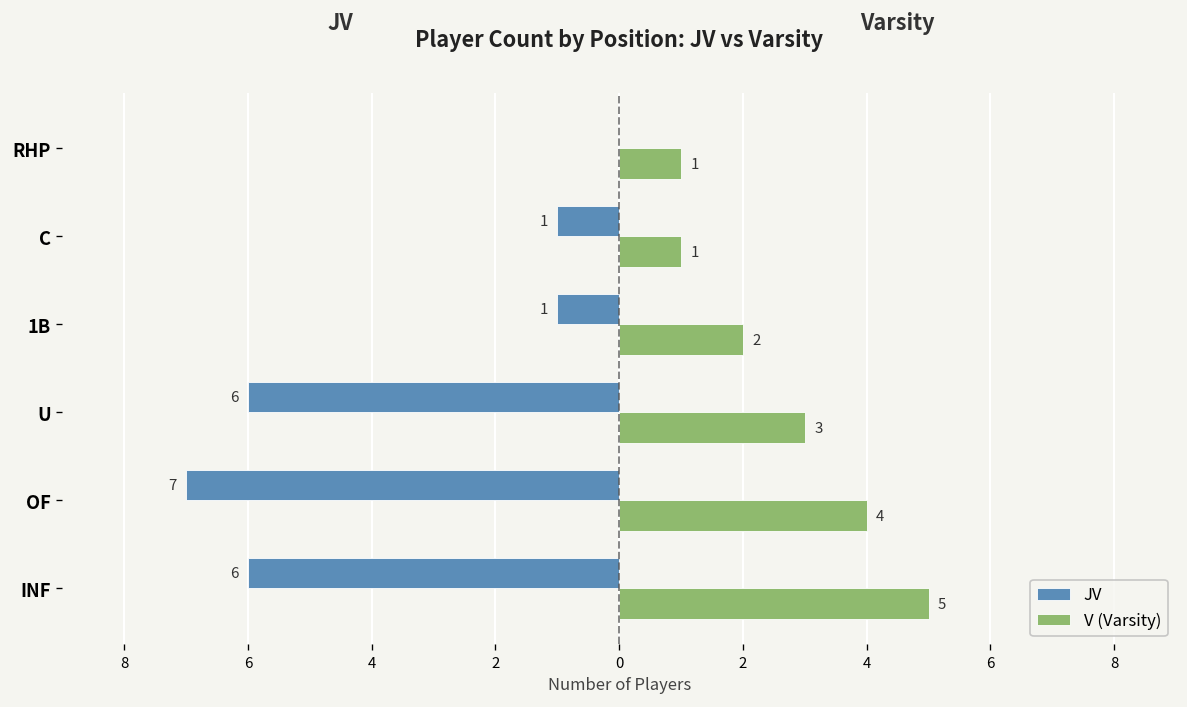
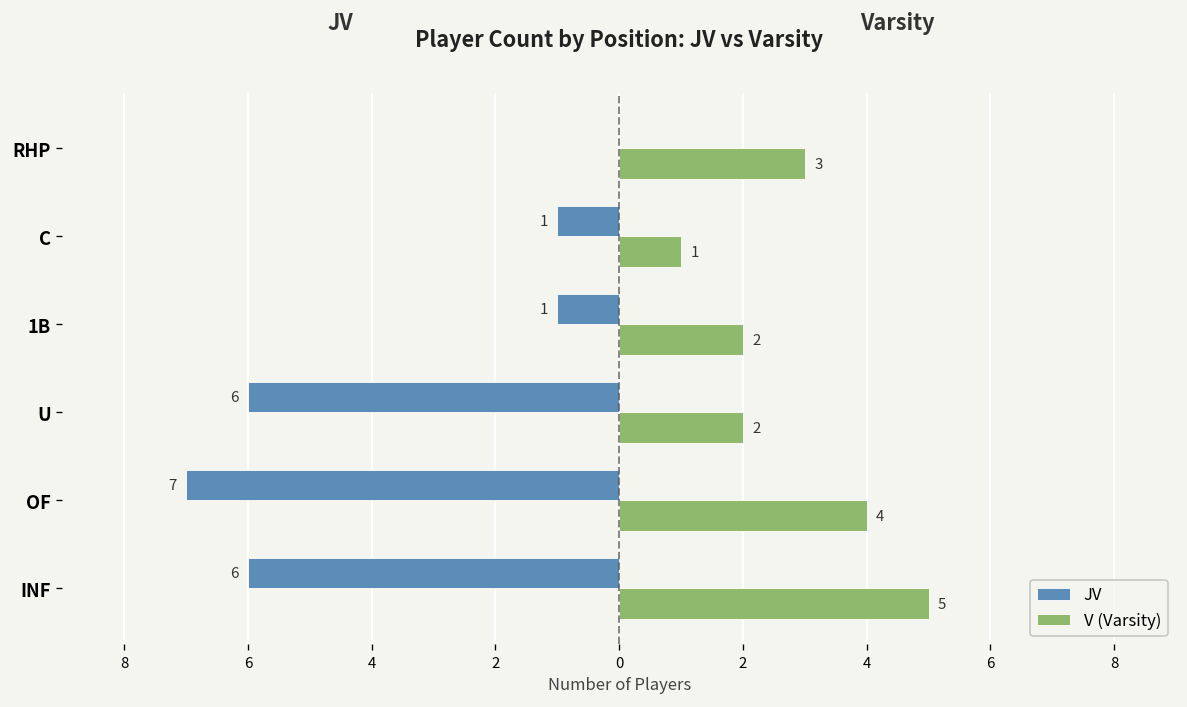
V (Varsity), RHP: 1 -> 3
V (Varsity), U: 3 -> 2
